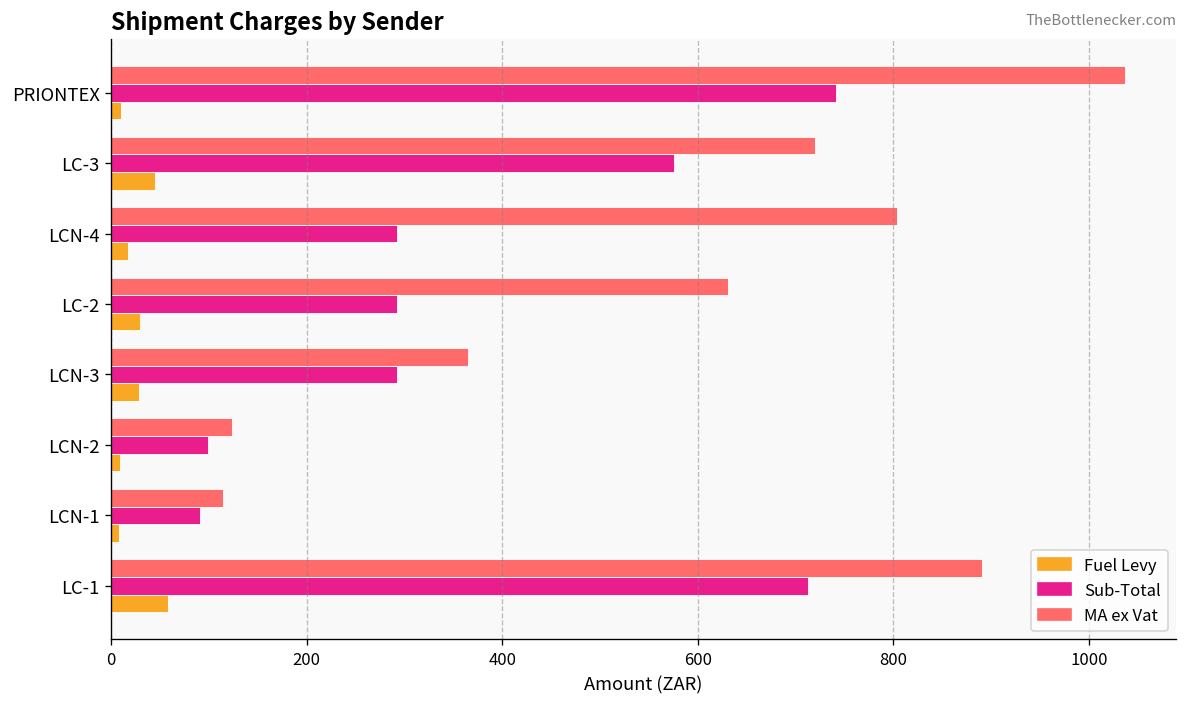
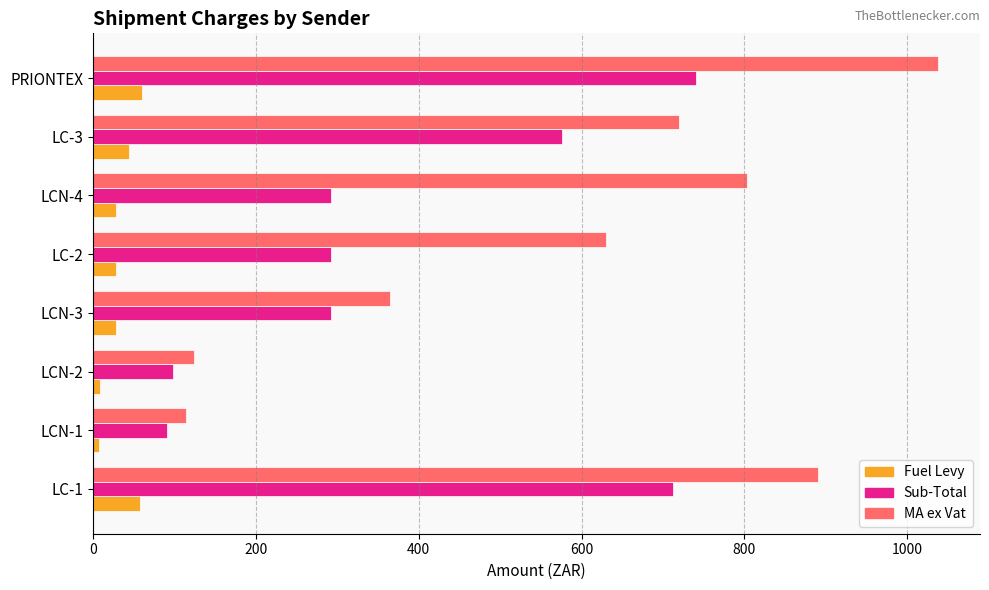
Fuel Levy, PRIONTEX: 10 -> 60
Fuel Levy, LCN-4: 20 -> 30
